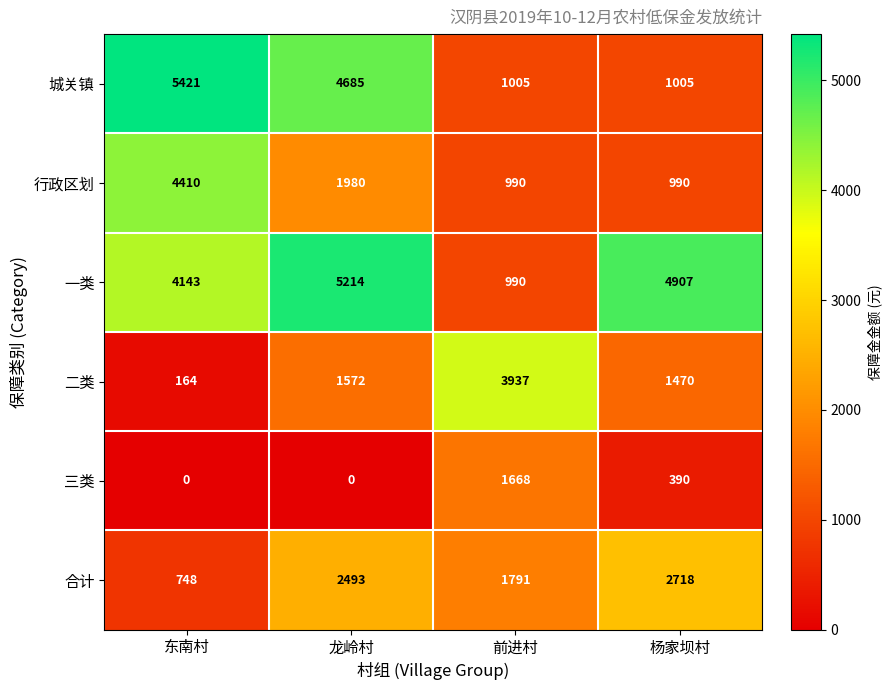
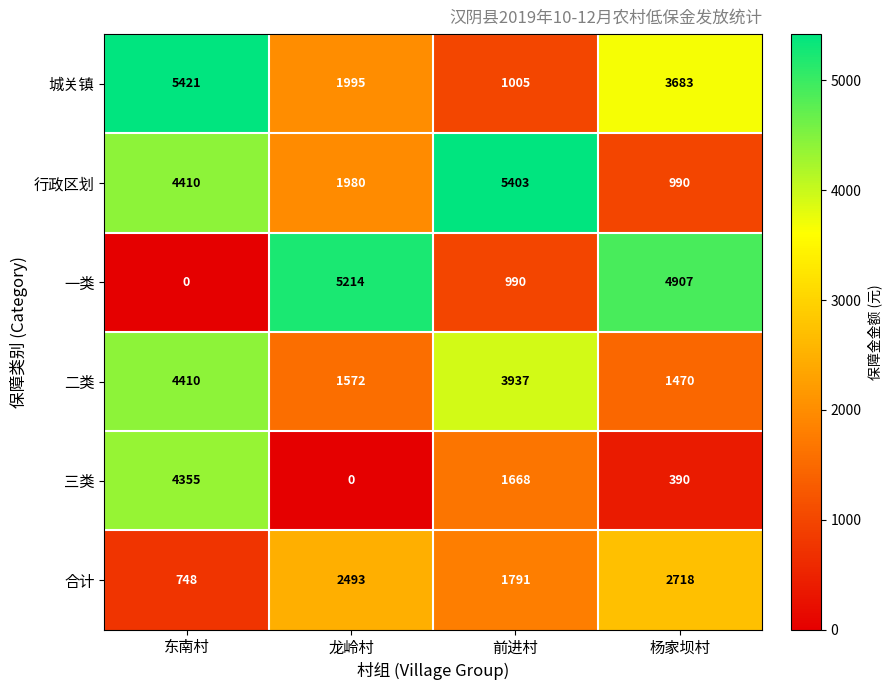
城关镇, 龙岭村: 4685 -> 1995
城关镇, 杨家坝村: 1005 -> 3683
行政区划, 前进村: 990 -> 5403
一类, 东南村: 4143 -> 0
二类, 东南村: 164 -> 4410
三类, 东南村: 0 -> 4355
